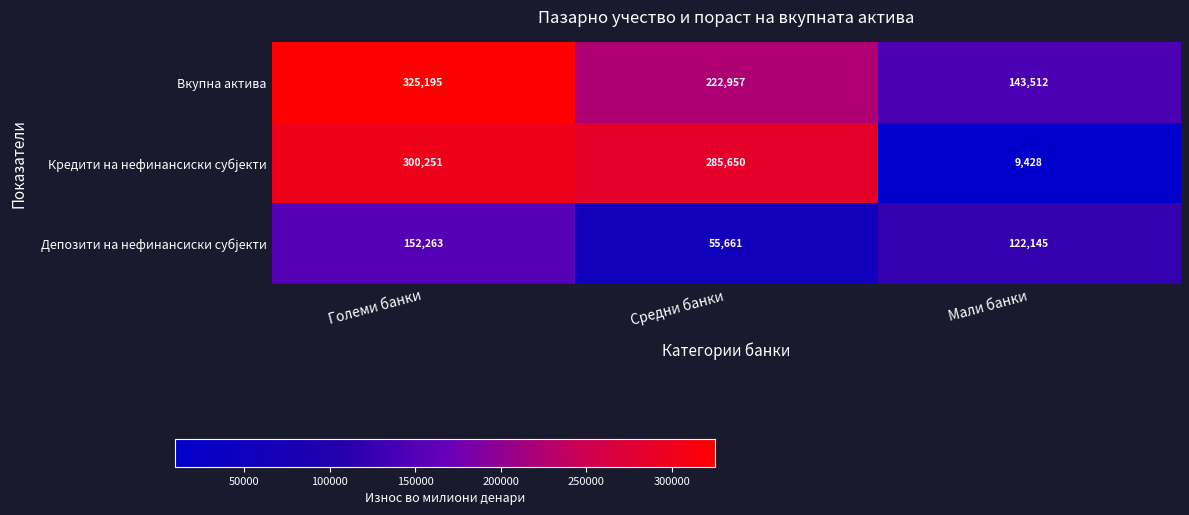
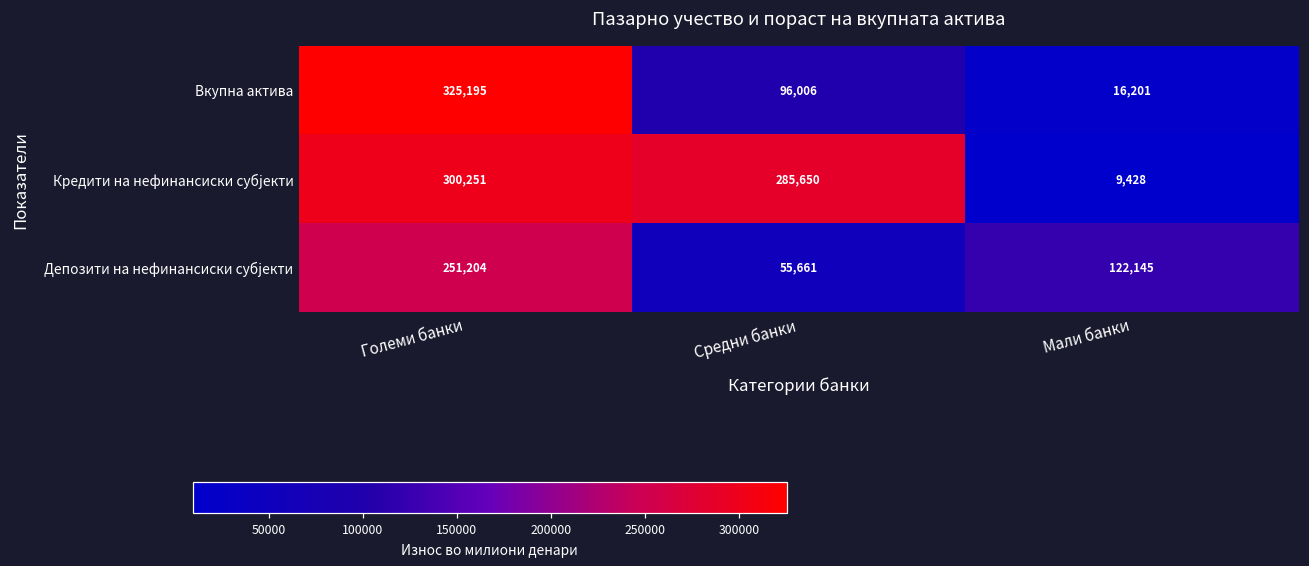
Вкупна актива, Средни банки: 222,957 -> 96,006
Вкупна актива, Мали банки: 143,512 -> 16,201
Депозити на нефинансиски субјекти, Големи банки: 152,263 -> 251,204
